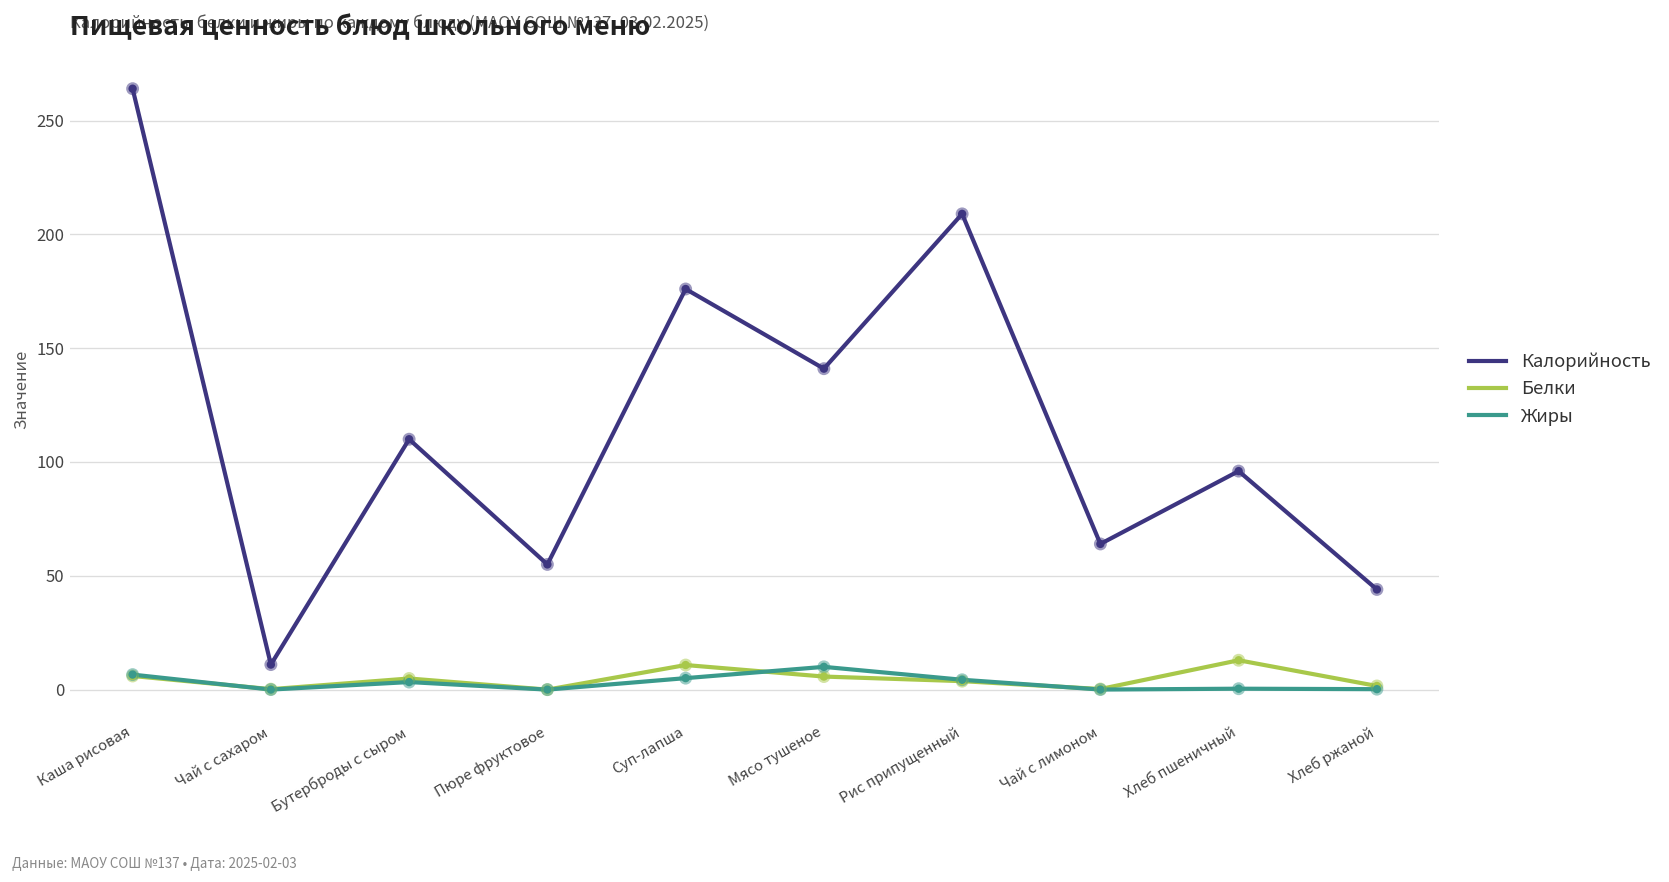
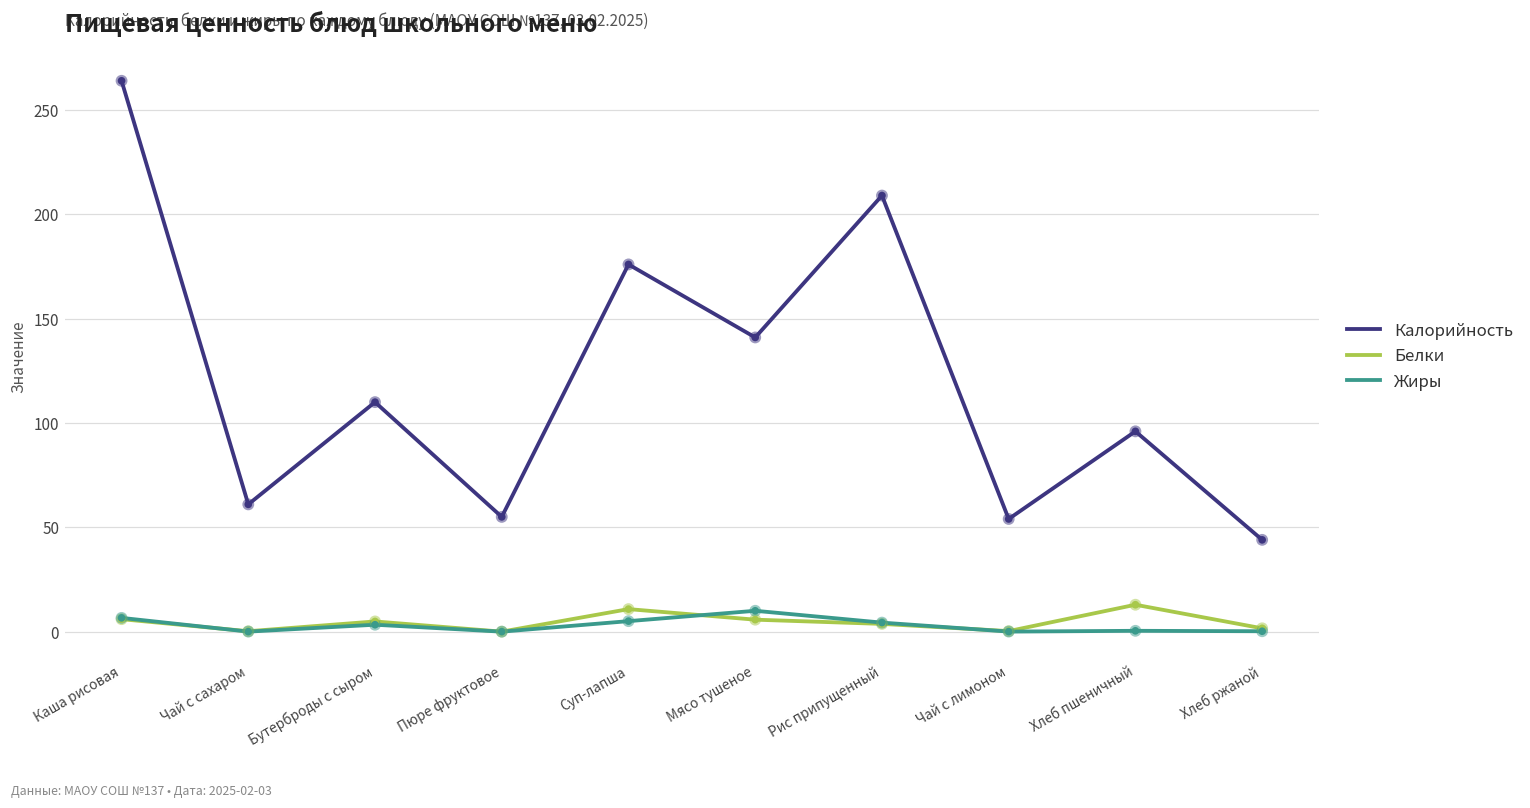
Калорийность, Чай с сахаром: 11 -> 61
Калорийность, Чай с лимоном: 64 -> 54
